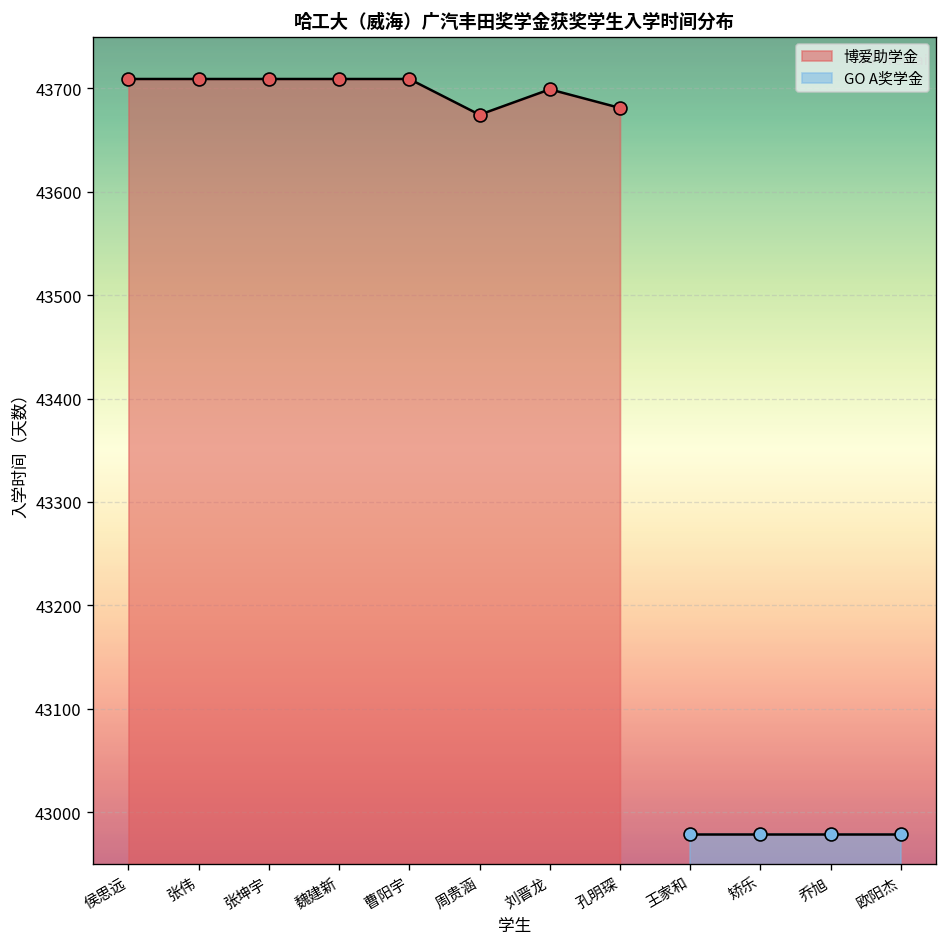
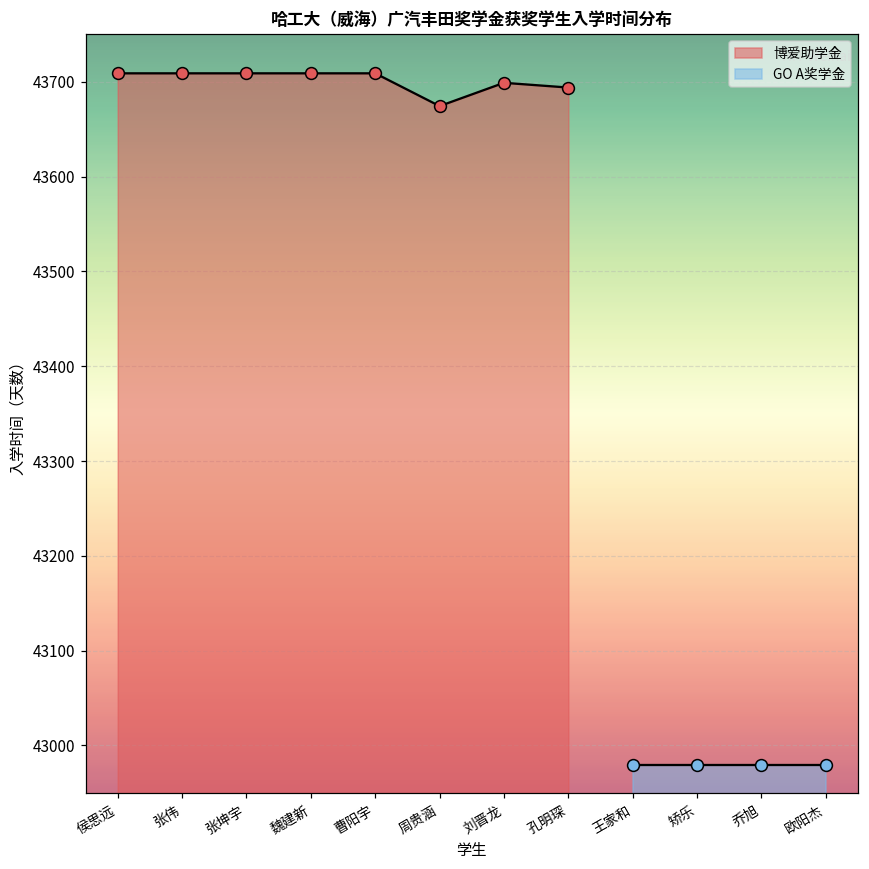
博爱助学金, 孔明琛: 43680 -> 43690
